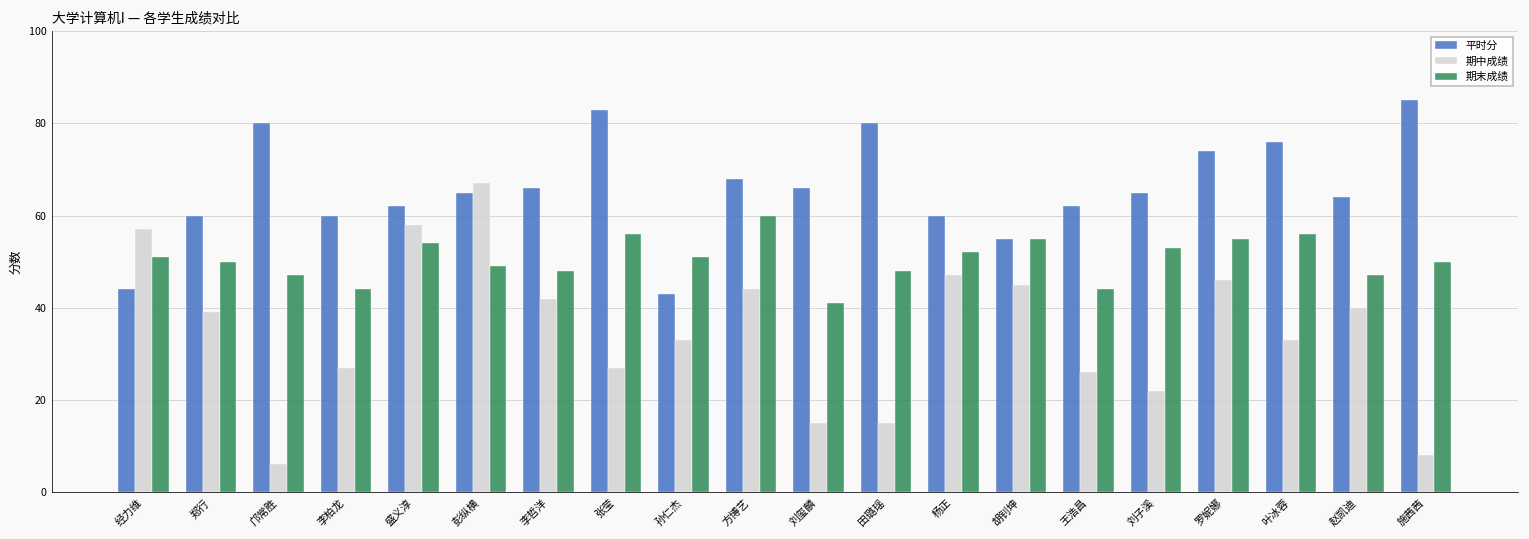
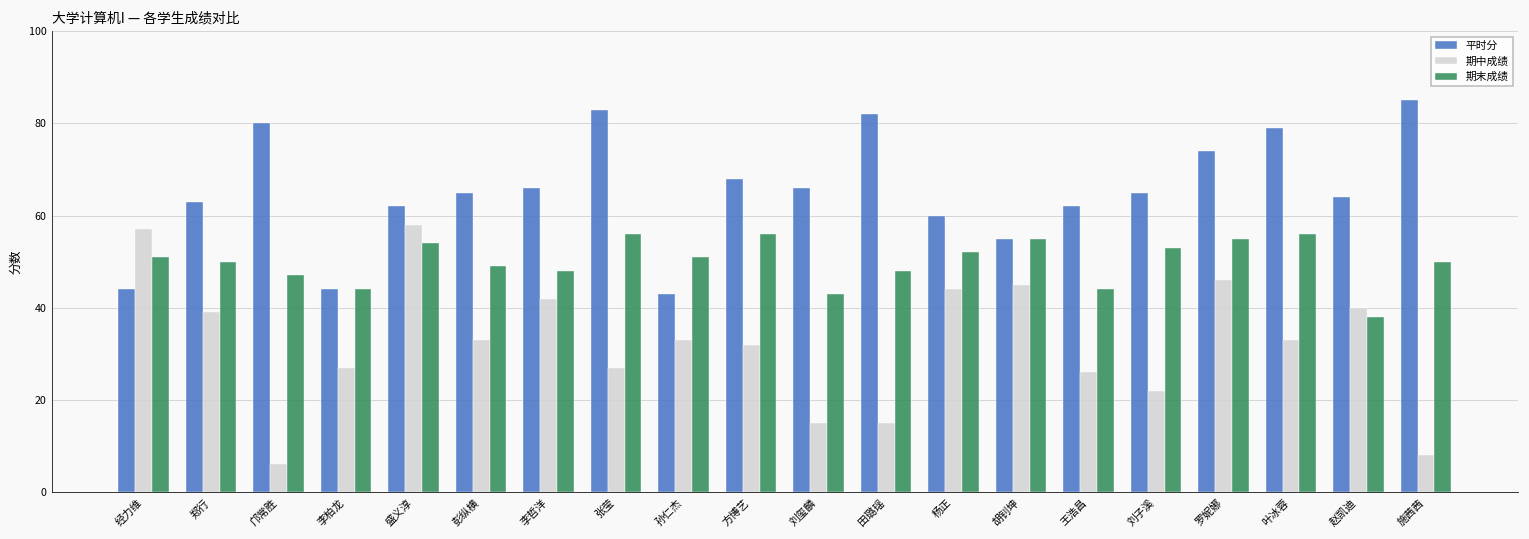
平时分, 郑行: 60 -> 63
平时分, 李柏龙: 60 -> 44
期中成绩, 彭纵横: 67 -> 33
期中成绩, 方博艺: 44 -> 32
期末成绩, 方博艺: 60 -> 56
期末成绩, 刘玺麟: 41 -> 43
平时分, 田璐瑶: 80 -> 82
期中成绩, 杨正: 47 -> 44
平时分, 叶冰蓉: 76 -> 79
期末成绩, 赵凯迪: 47 -> 38
